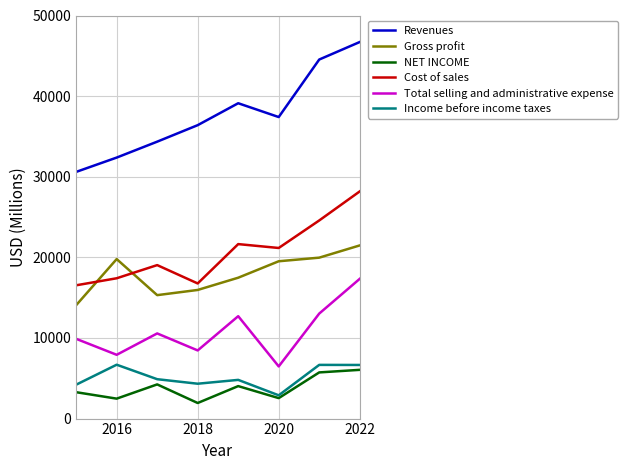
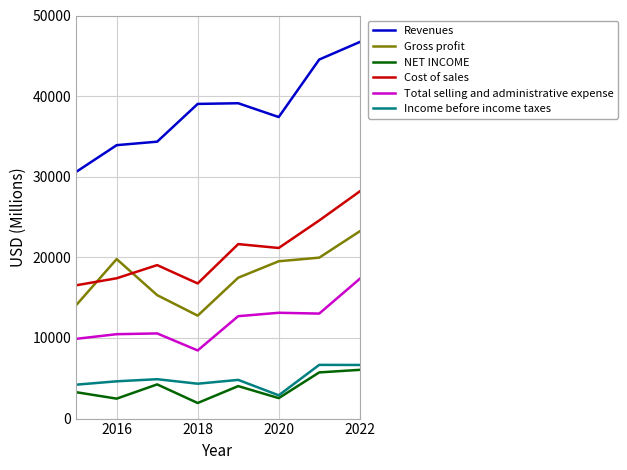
Revenues, 2016: 32000 -> 34000
Total selling and administrative expense, 2016: 8000 -> 10000
Income before income taxes, 2016: 7000 -> 5000
Revenues, 2018: 36000 -> 39000
Gross profit, 2018: 16000 -> 13000
Total selling and administrative expense, 2020: 6000 -> 13000
Gross profit, 2022: 21000 -> 23000
